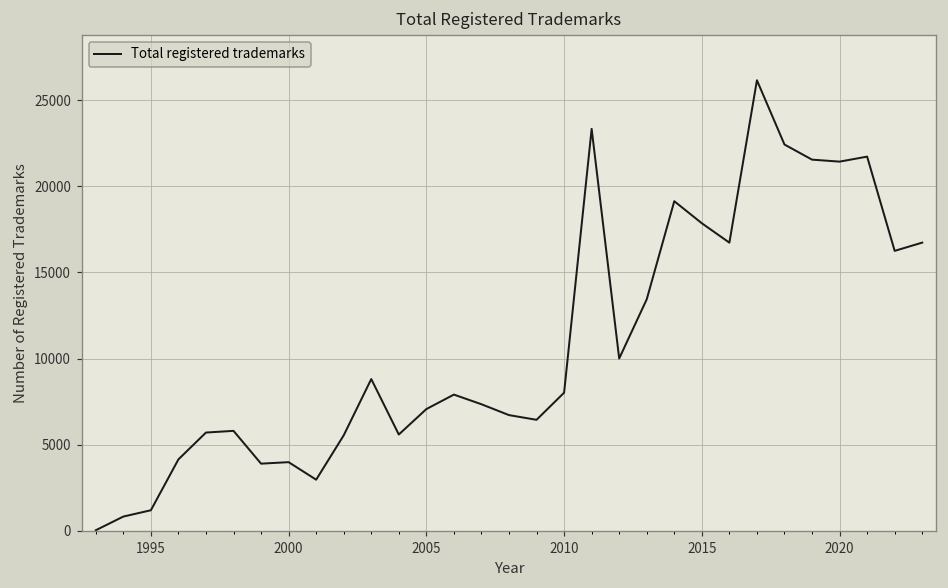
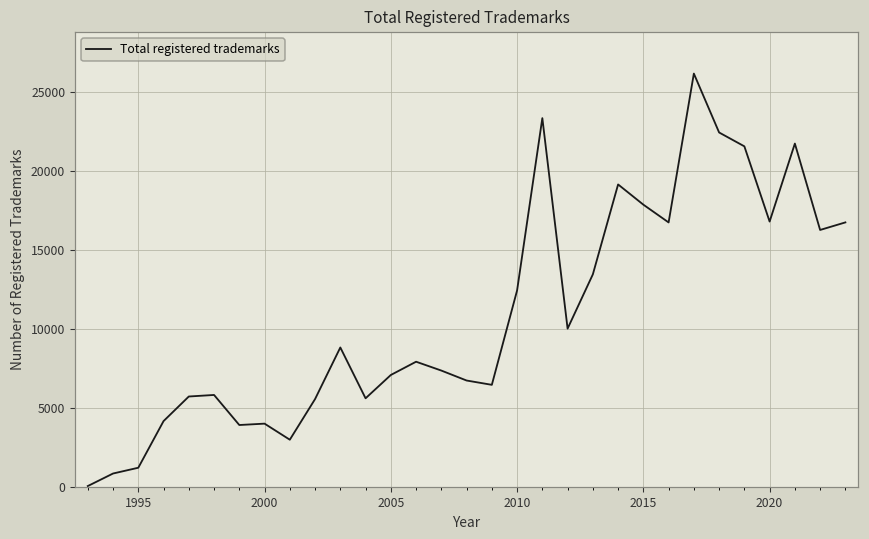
2010: 8000 -> 12400
2020: 21400 -> 16800
